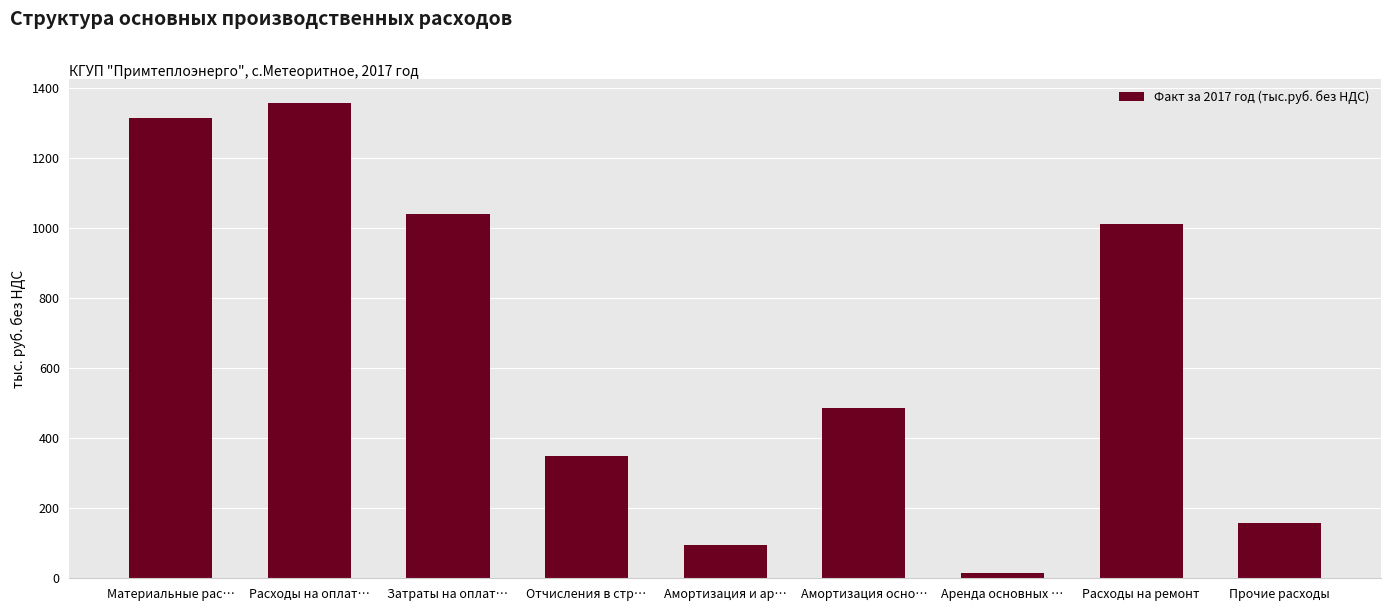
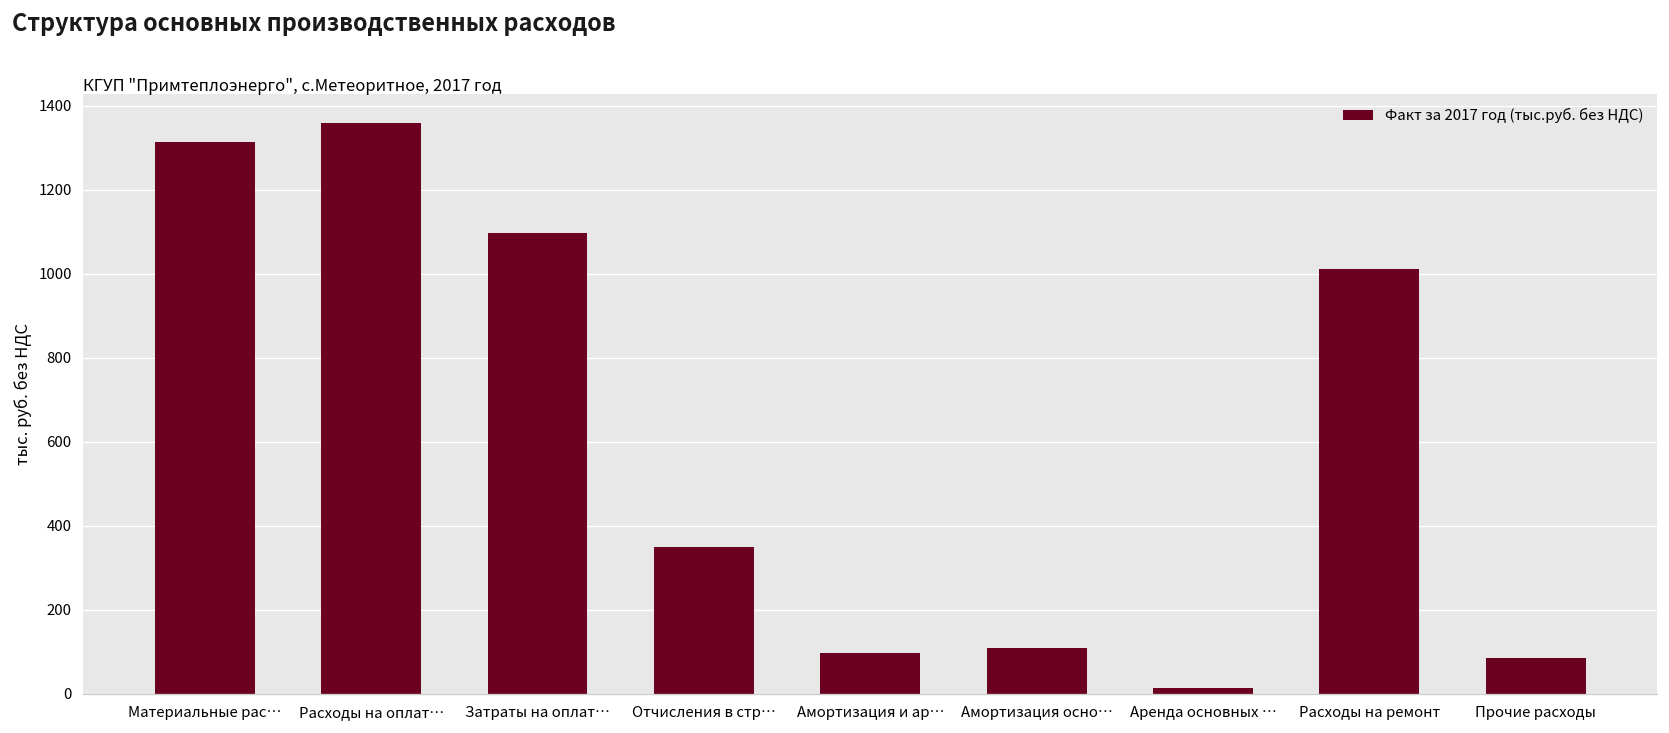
Затраты на оплат…: 1040 -> 1100
Амортизация осно…: 490 -> 110
Прочие расходы: 160 -> 80
